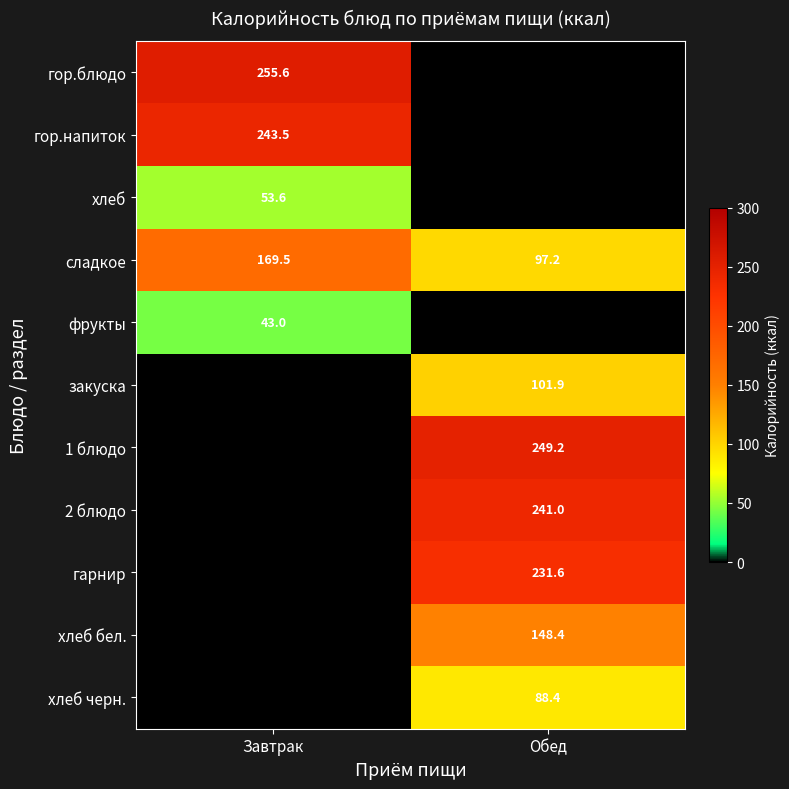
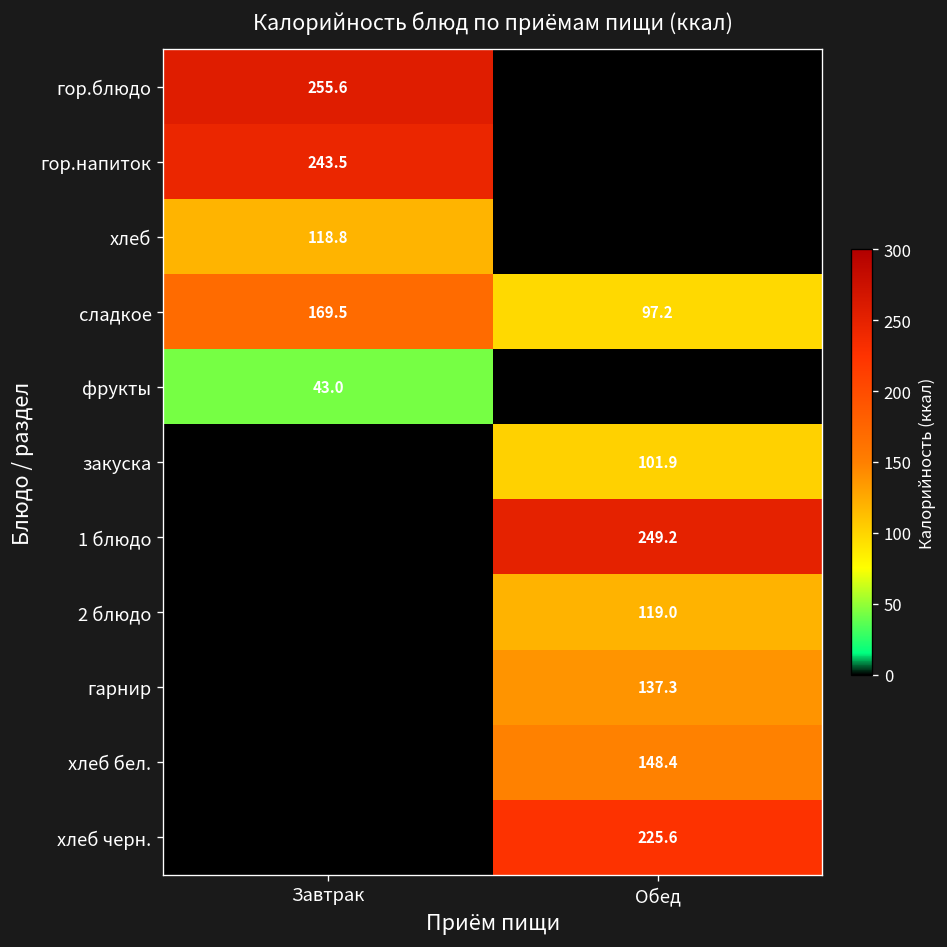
хлеб, Завтрак: 53.6 -> 118.8
2 блюдо, Обед: 241.0 -> 119.0
гарнир, Обед: 231.6 -> 137.3
хлеб черн., Обед: 88.4 -> 225.6
